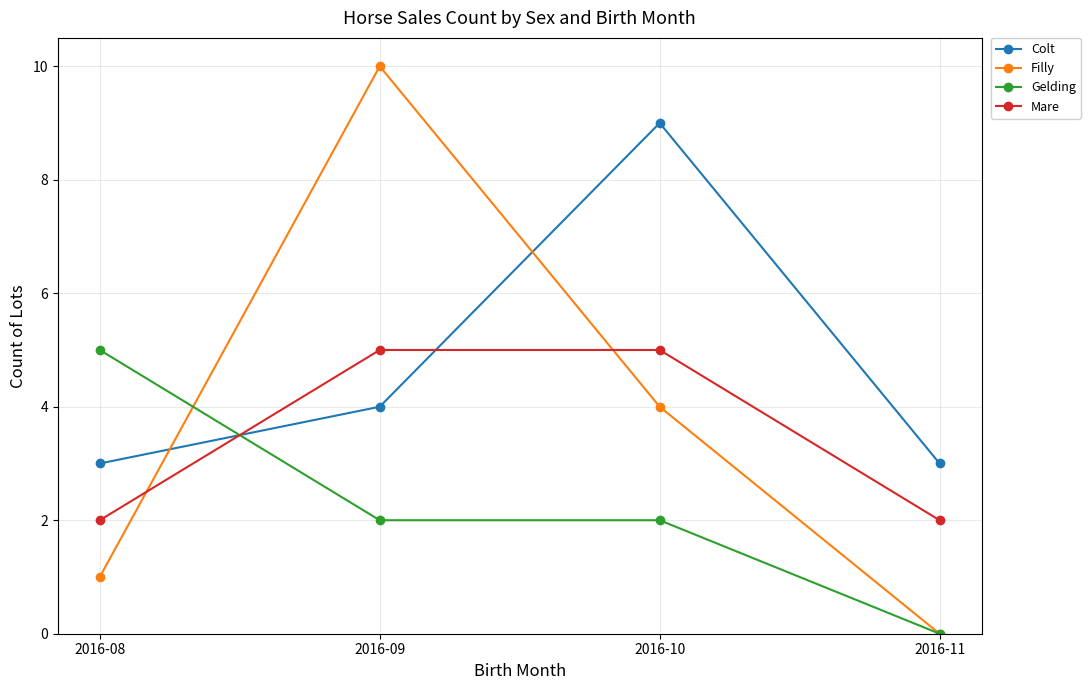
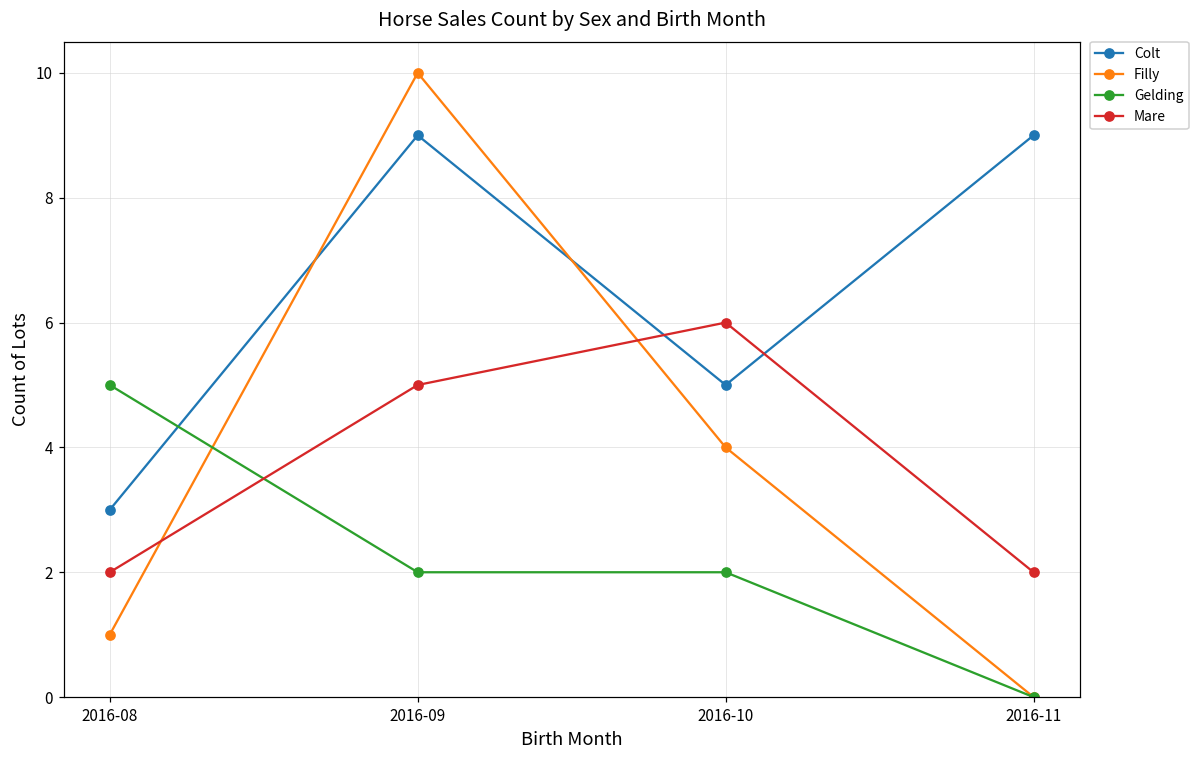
Colt, 2016-09: 4 -> 9
Colt, 2016-10: 9 -> 5
Mare, 2016-10: 5 -> 6
Colt, 2016-11: 3 -> 9
